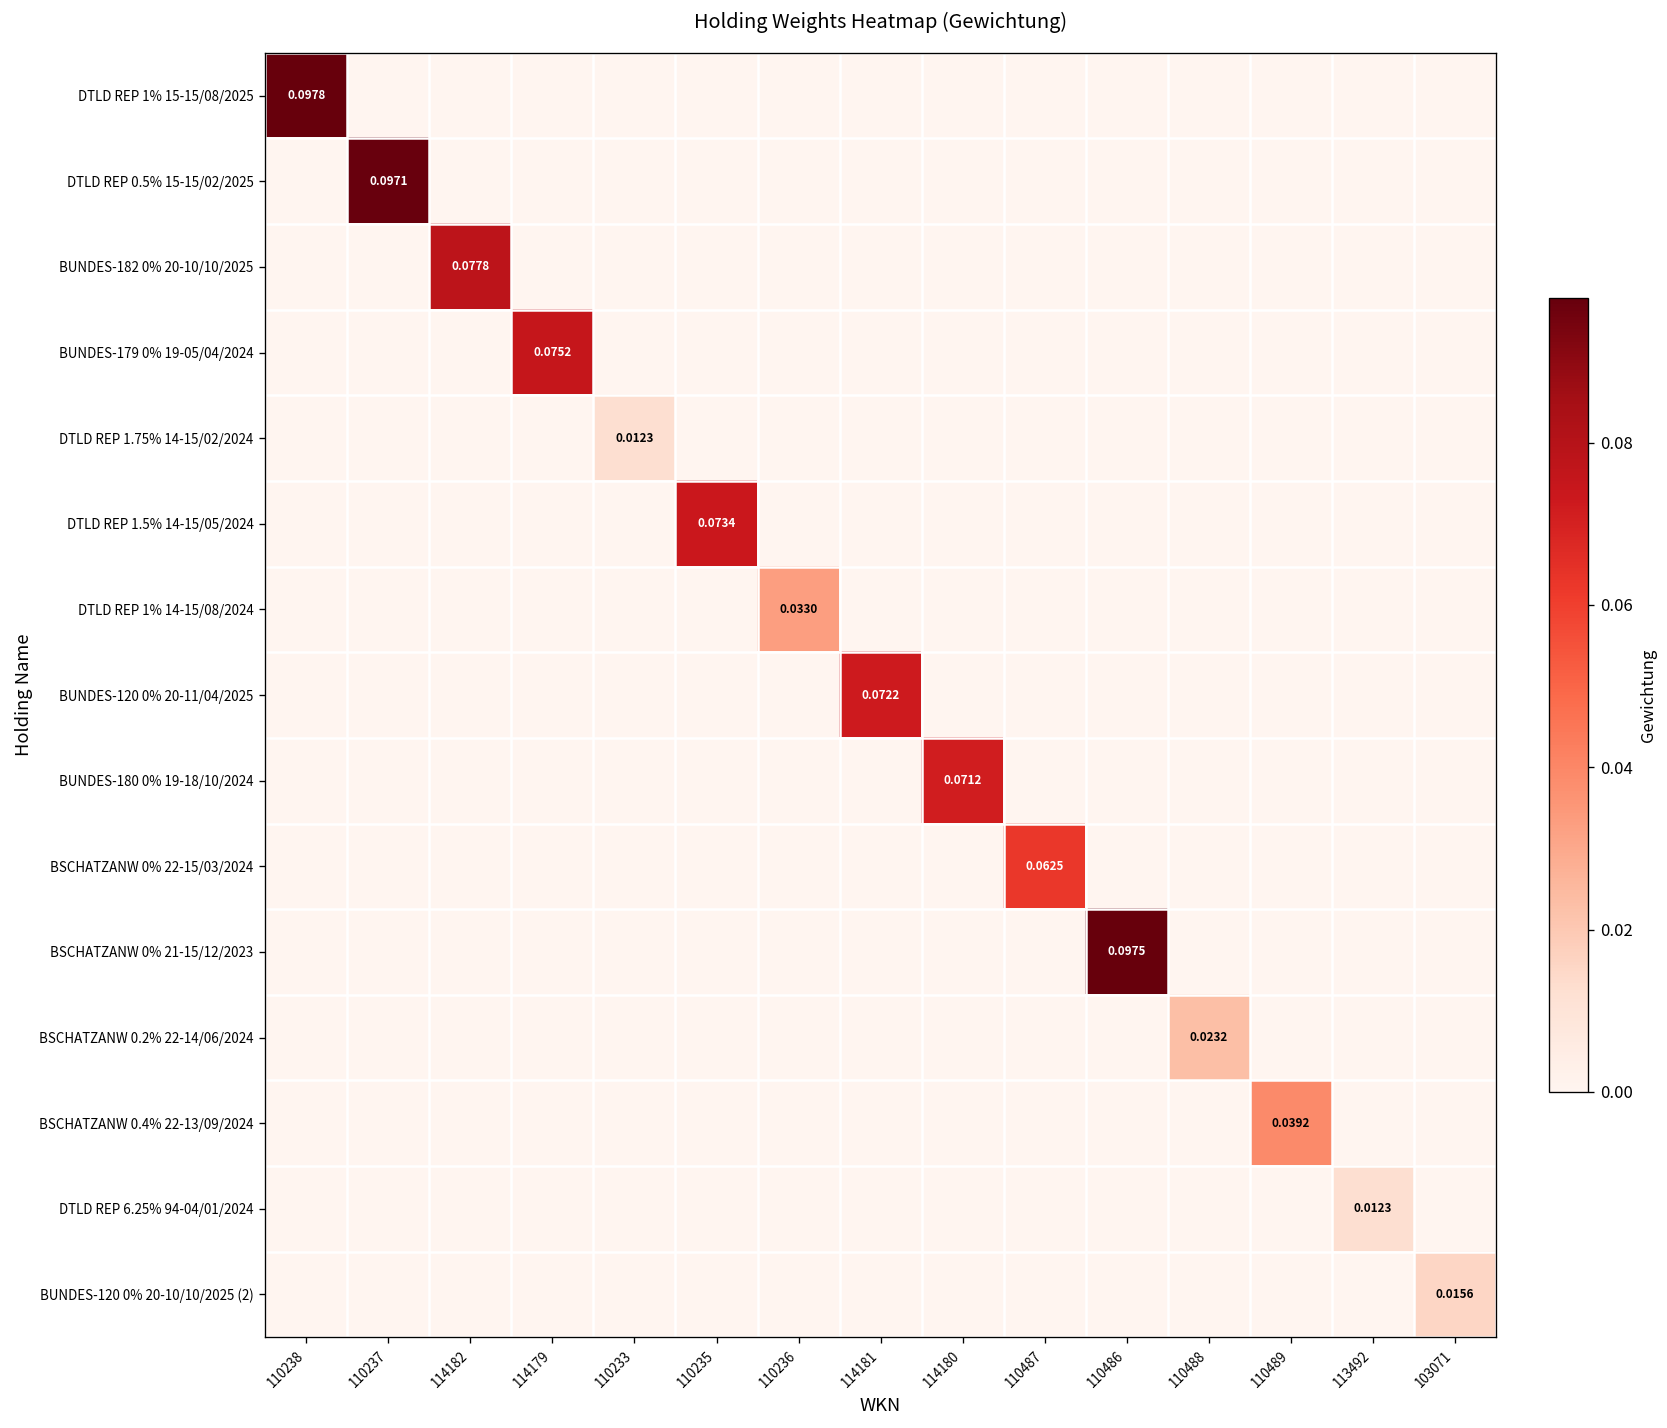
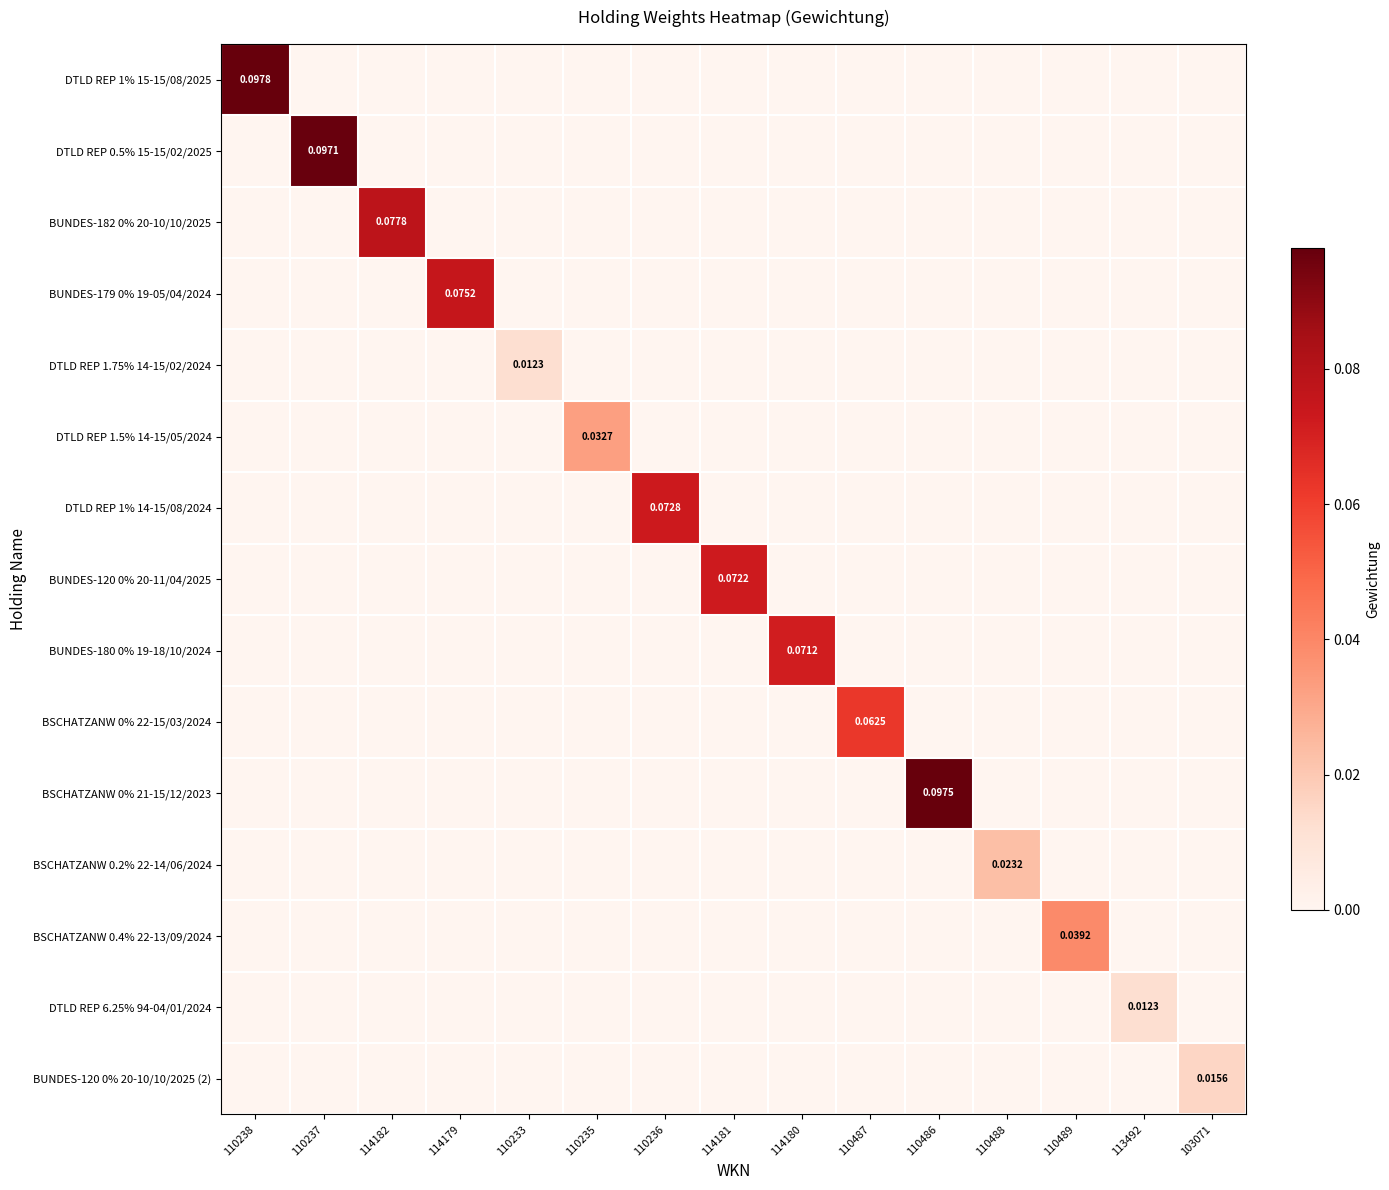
DTLD REP 1.5% 14-15/05/2024, 110235: 0.0734 -> 0.0327
DTLD REP 1% 14-15/08/2024, 110236: 0.0330 -> 0.0728
